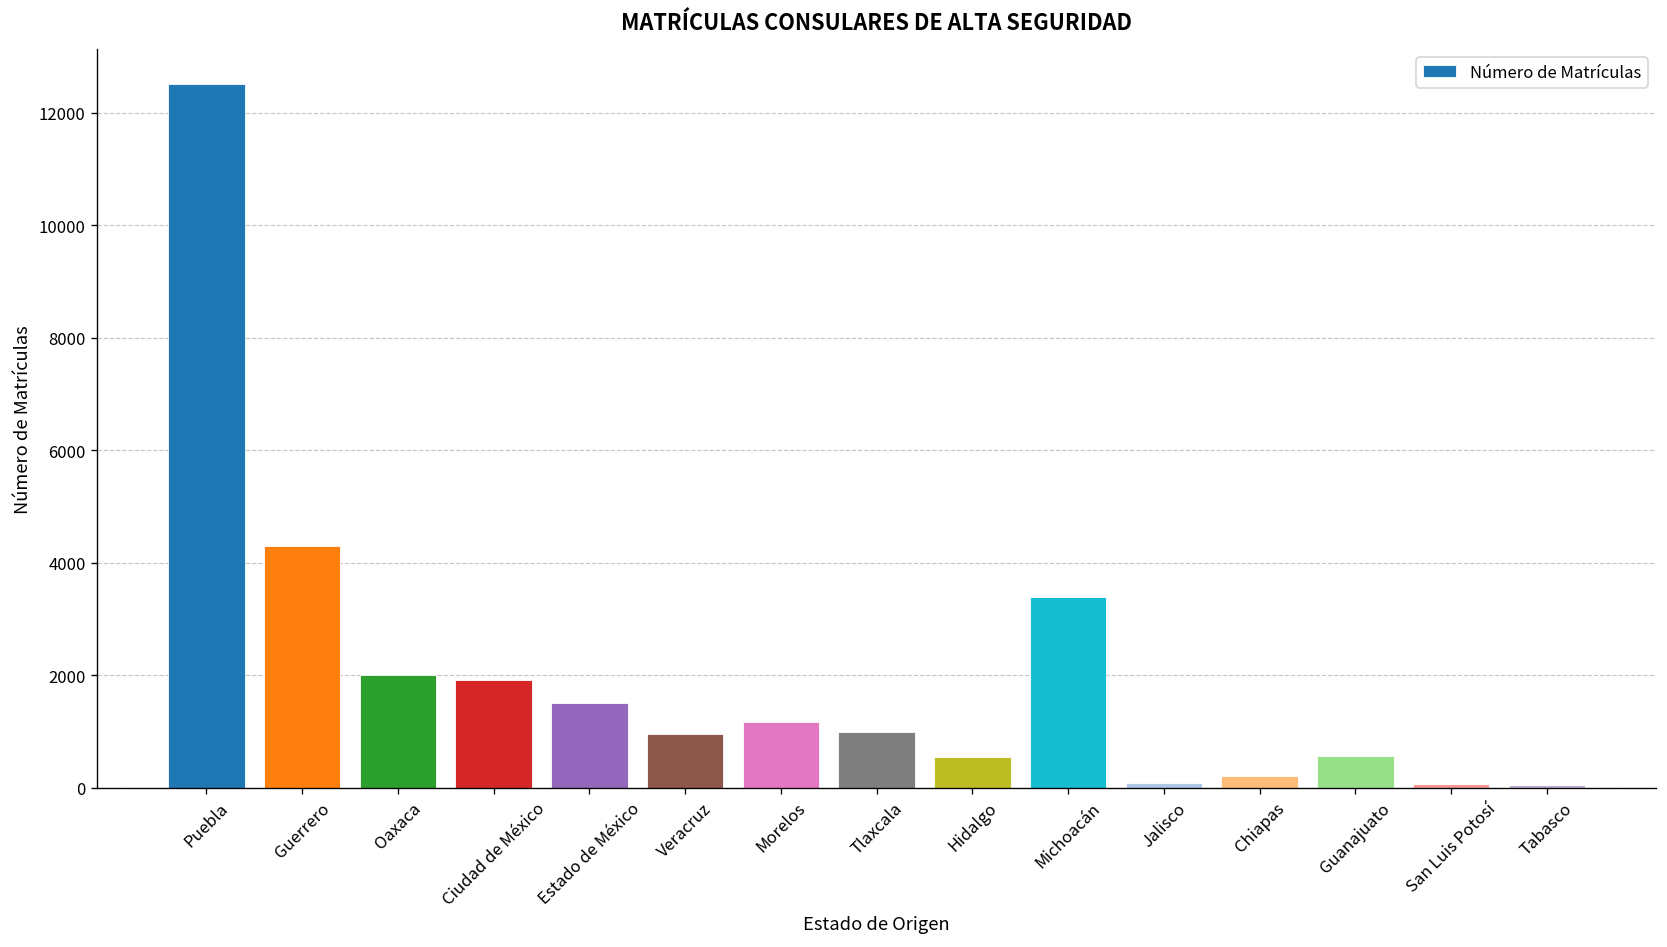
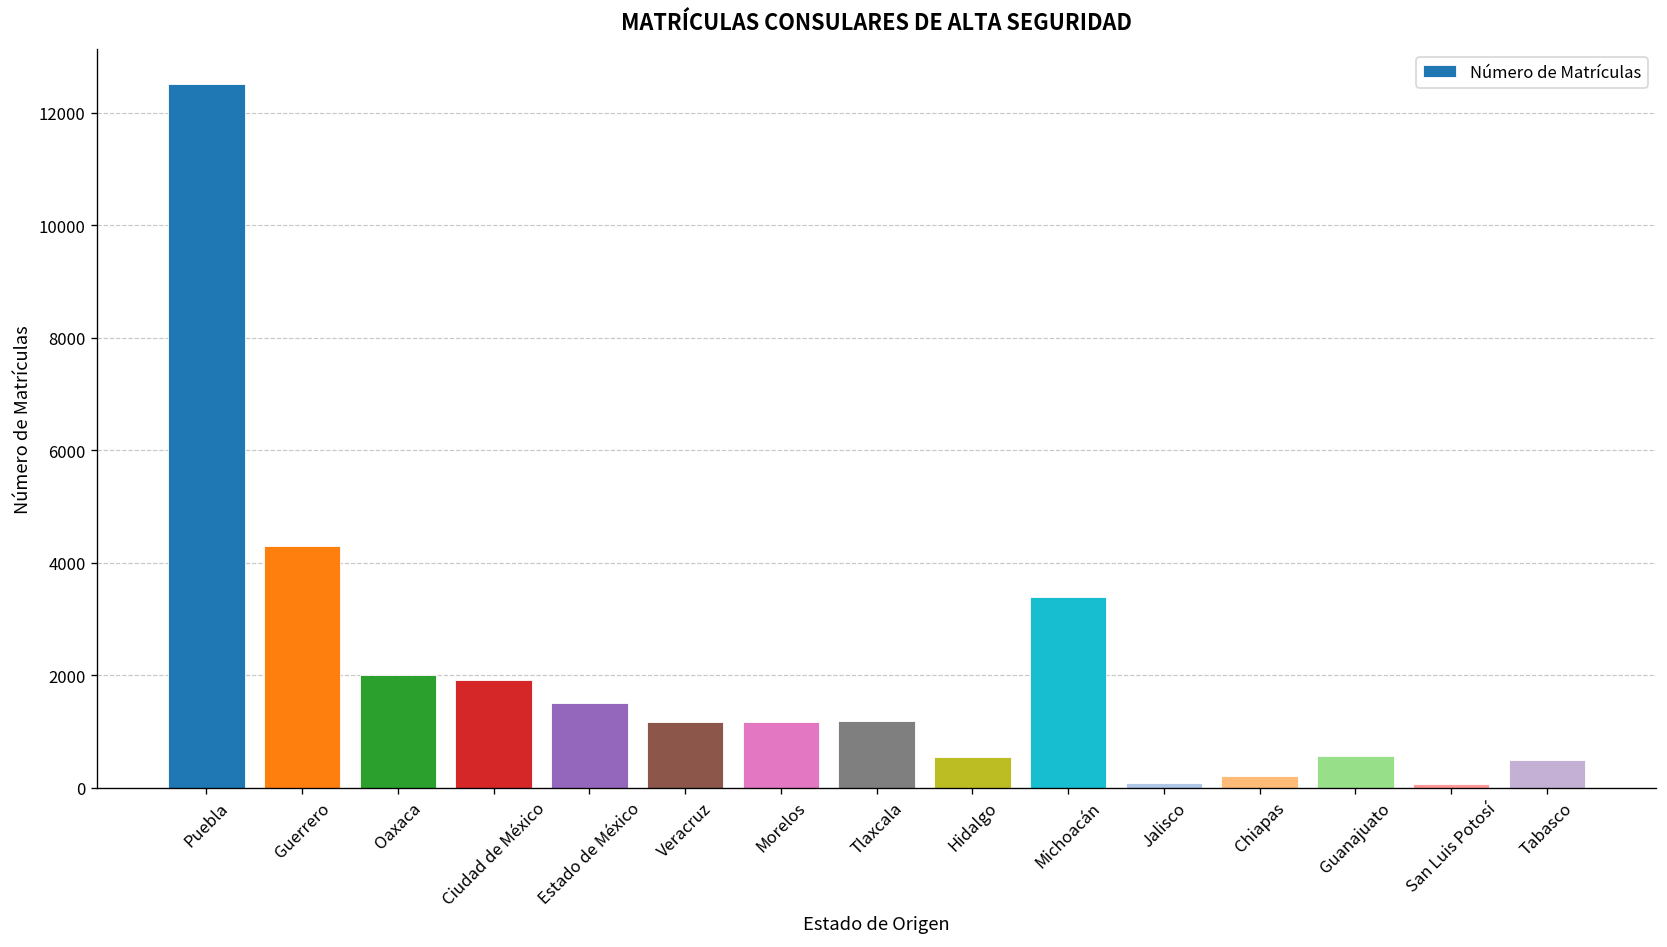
Veracruz: 1000 -> 1200
Tlaxcala: 1000 -> 1200
Tabasco: 100 -> 500
